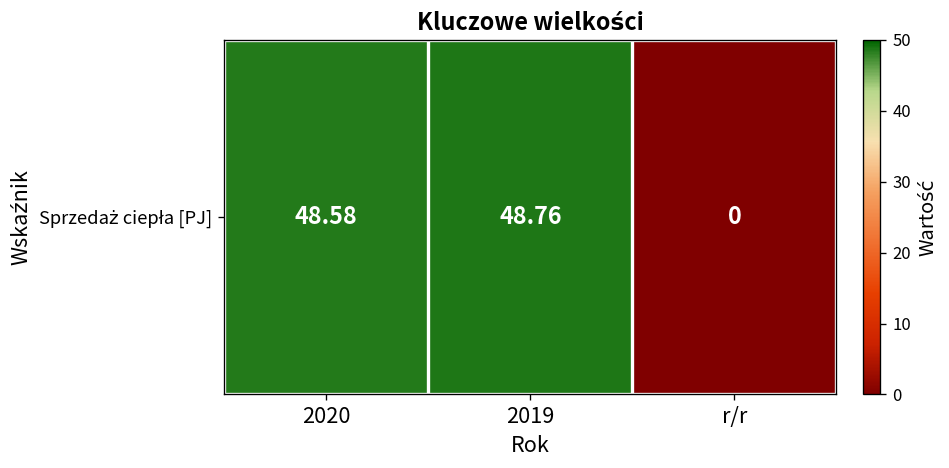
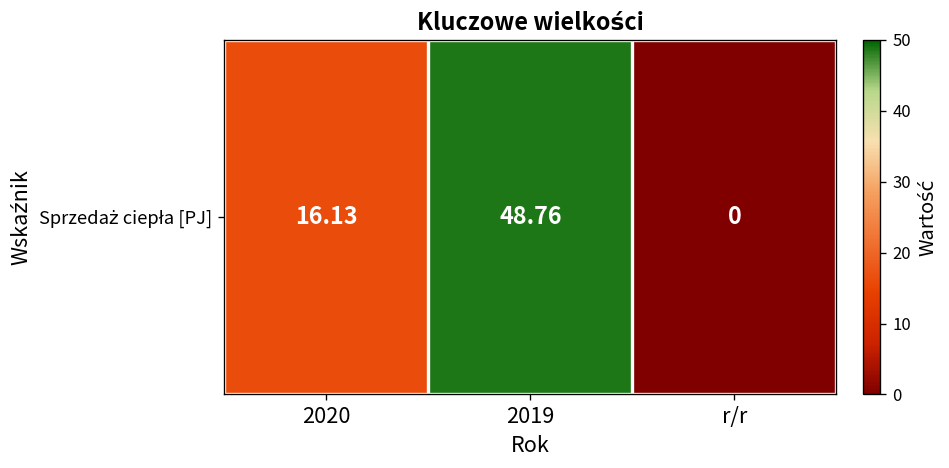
Sprzedaż ciepła [PJ], 2020: 48.58 -> 16.13
